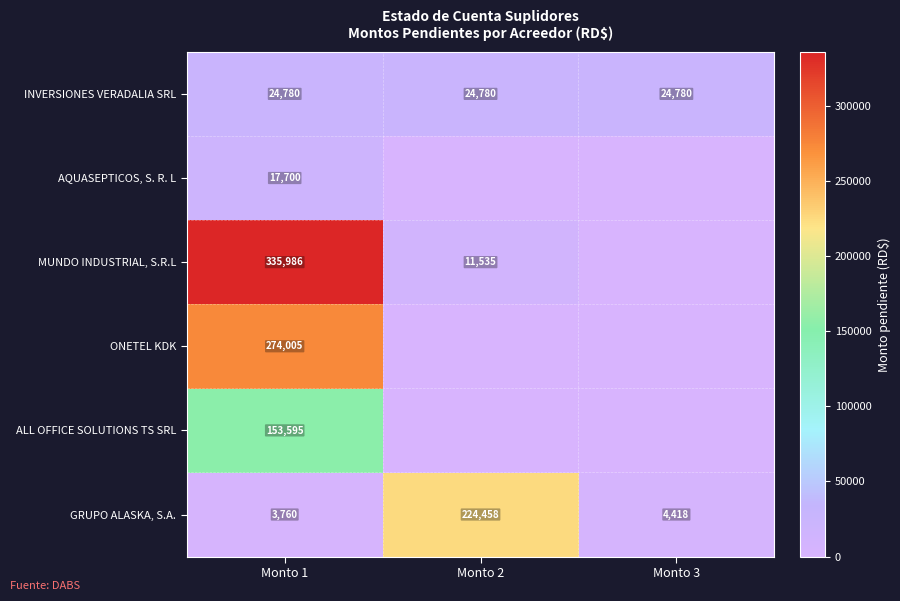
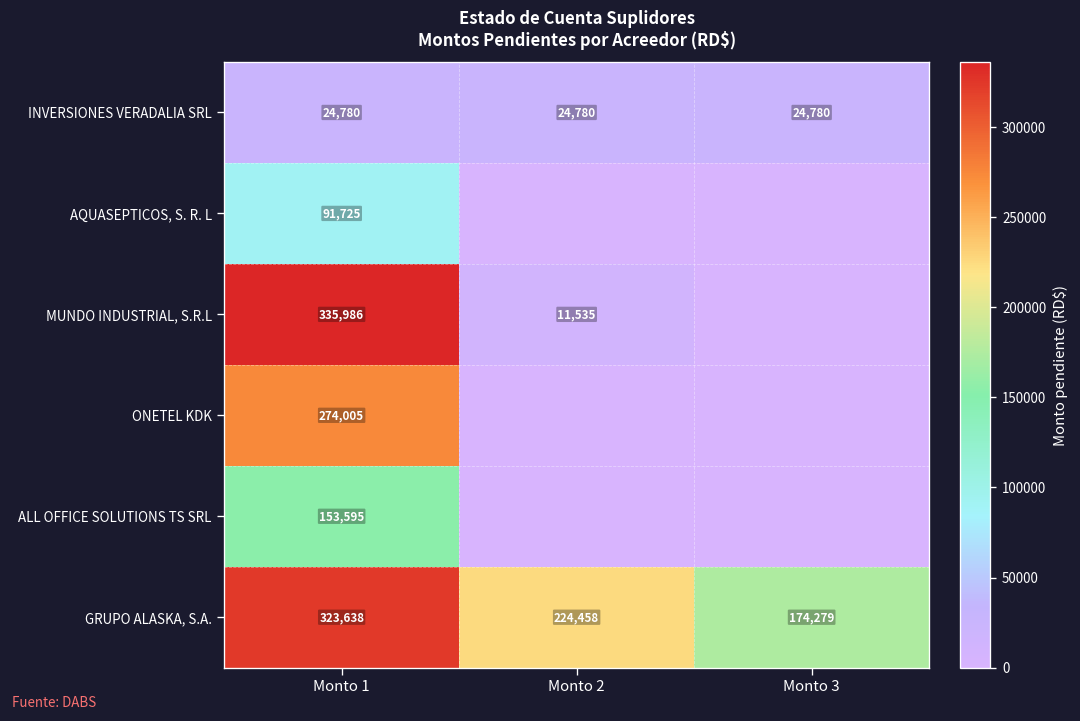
AQUASEPTICOS, S. R. L, Monto 1: 17,700 -> 91,725
GRUPO ALASKA, S.A., Monto 1: 3,760 -> 323,638
GRUPO ALASKA, S.A., Monto 3: 4,418 -> 174,279
